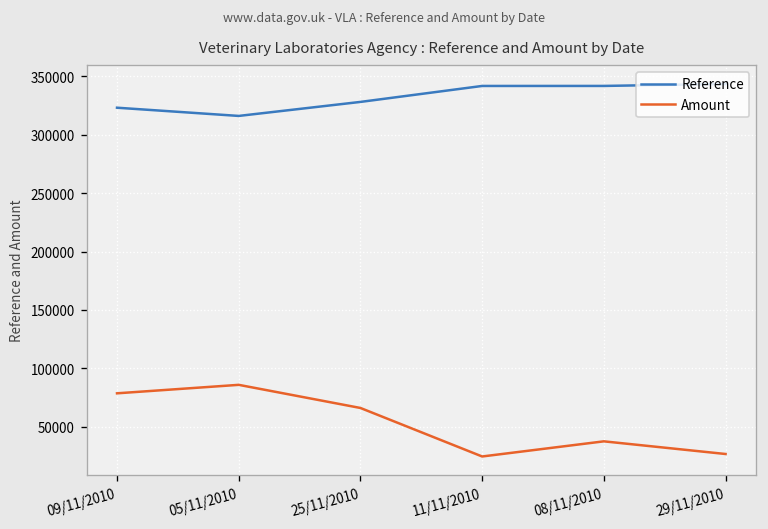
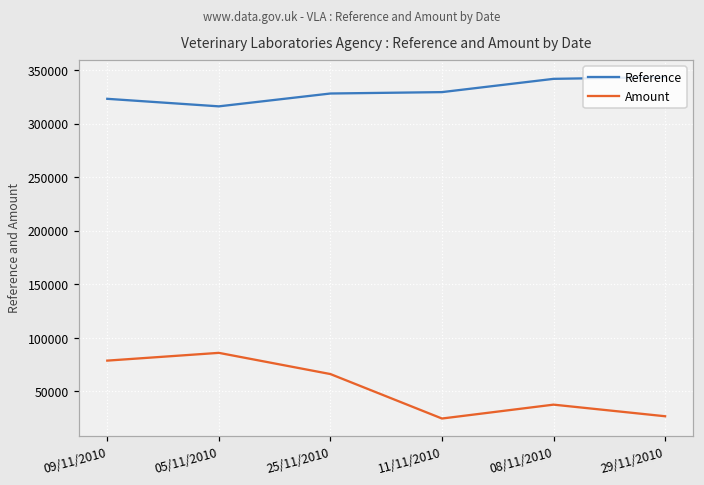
Reference, 11/11/2010: 340000 -> 330000
